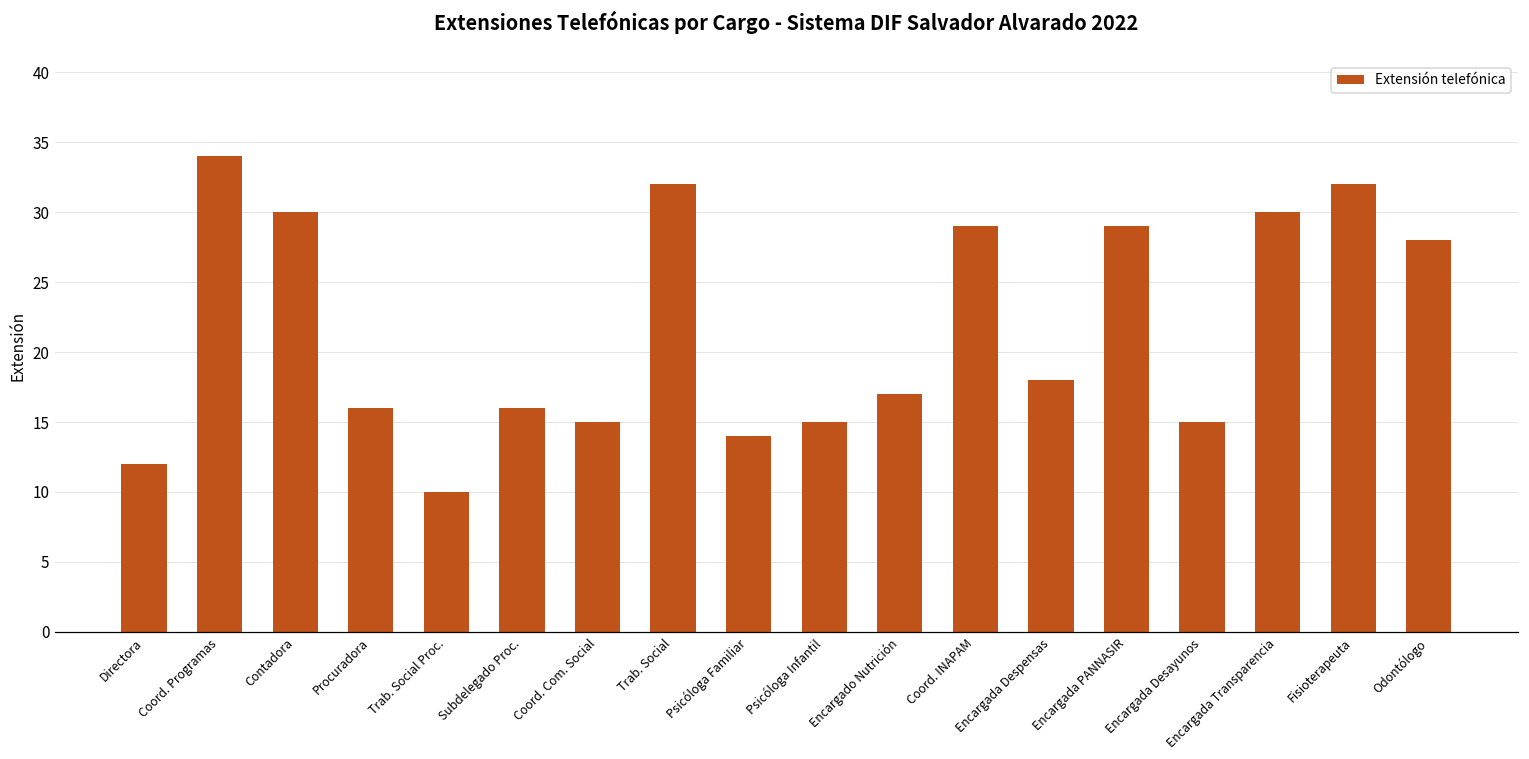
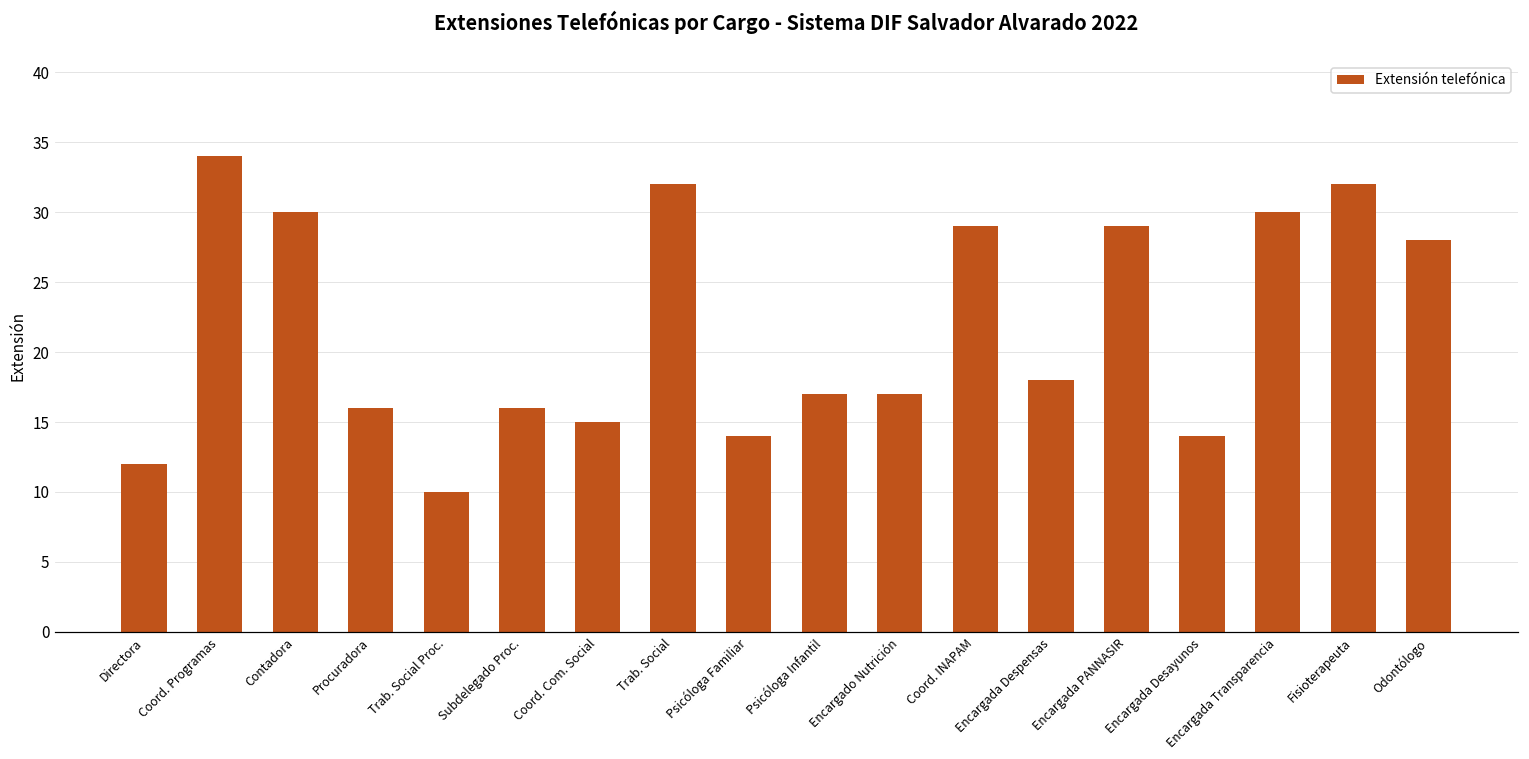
Psicóloga Infantil: 15 -> 17
Encargada Desayunos: 15 -> 14
